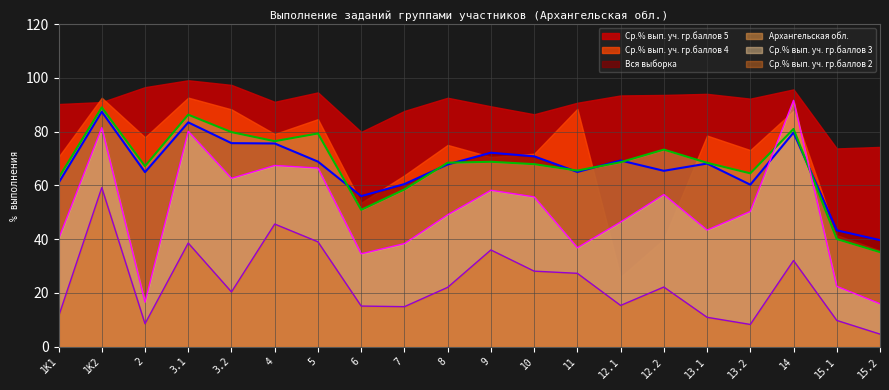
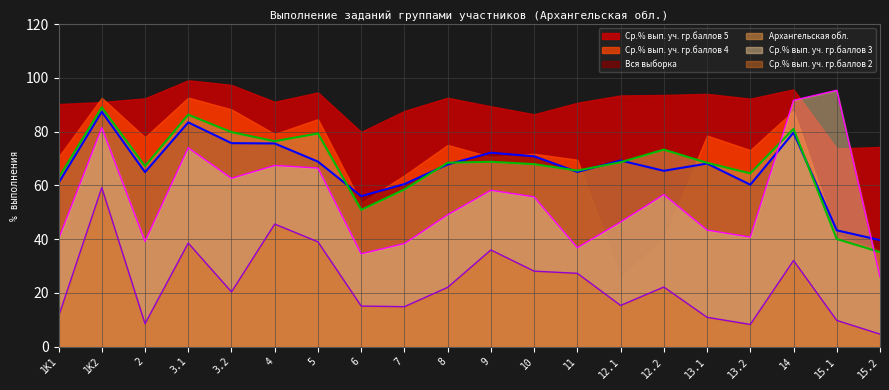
Ср.% вып. уч. гр.баллов 5, 2: 97 -> 92
Ср.% вып. уч. гр.баллов 3, 2: 17 -> 39
Ср.% вып. уч. гр.баллов 3, 3.1: 80 -> 74
Ср.% вып. уч. гр.баллов 4, 11: 88 -> 70
Ср.% вып. уч. гр.баллов 3, 13.2: 50 -> 41
Ср.% вып. уч. гр.баллов 3, 15.1: 22 -> 95
Ср.% вып. уч. гр.баллов 3, 15.2: 16 -> 26
